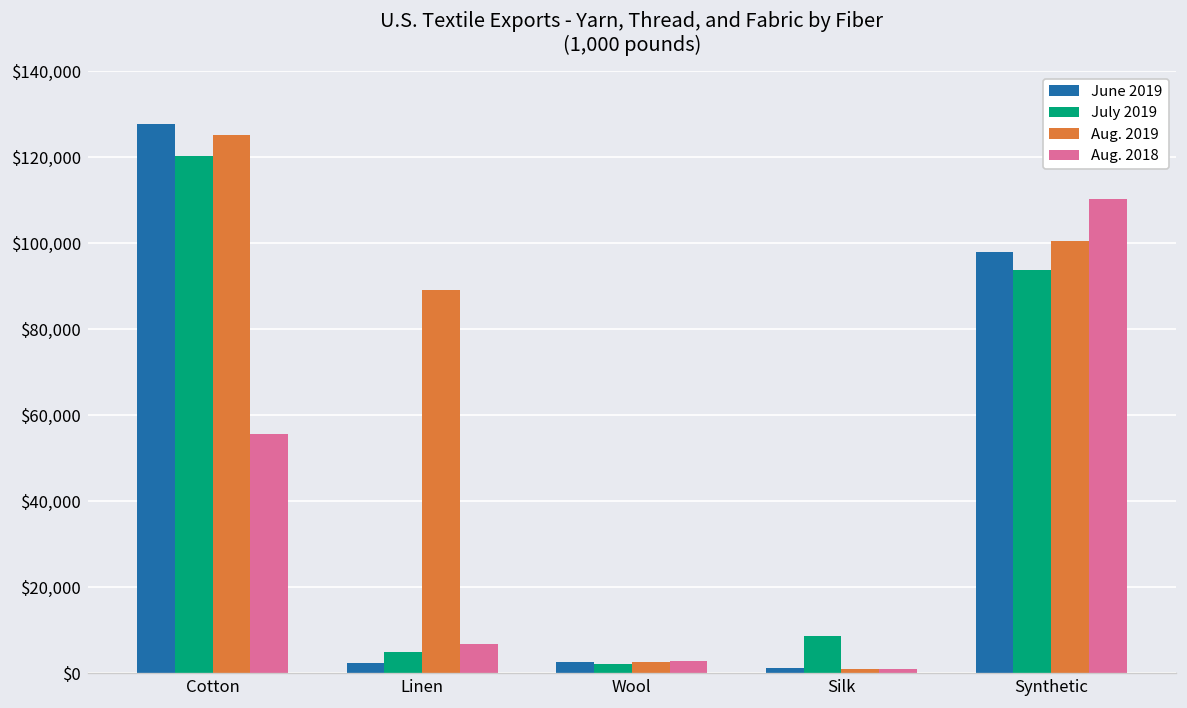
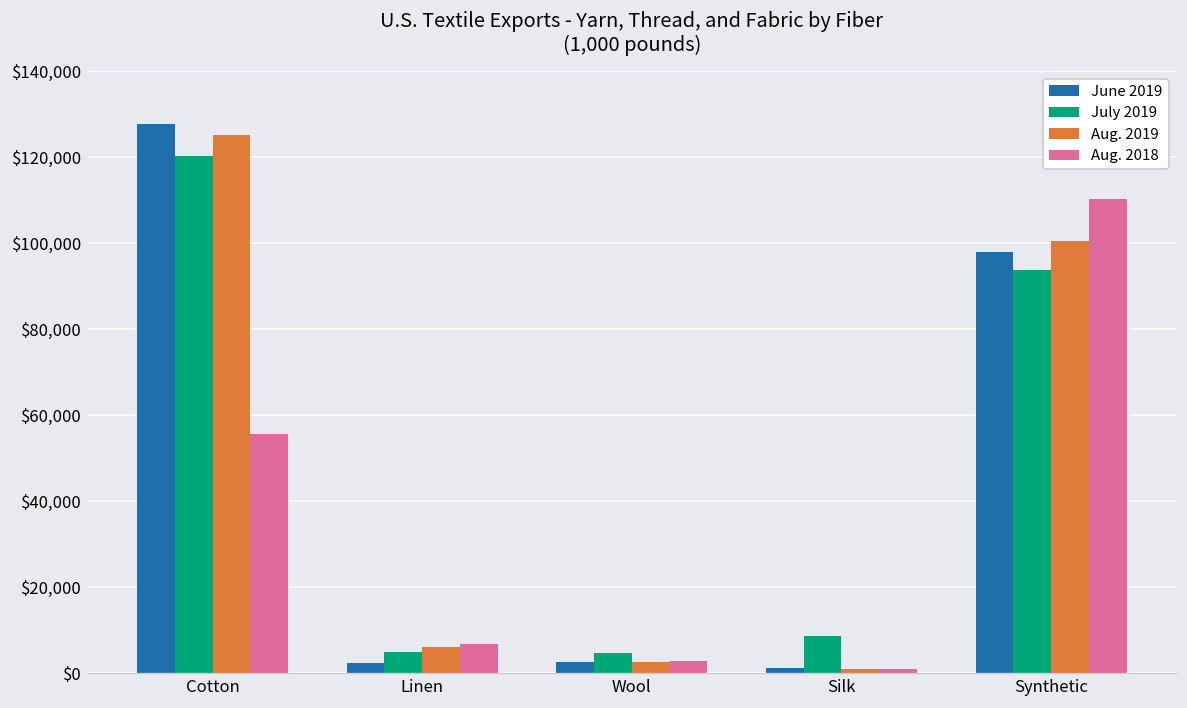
Aug. 2019, Linen: $89,000 -> $6,000
July 2019, Wool: $2,000 -> $5,000
